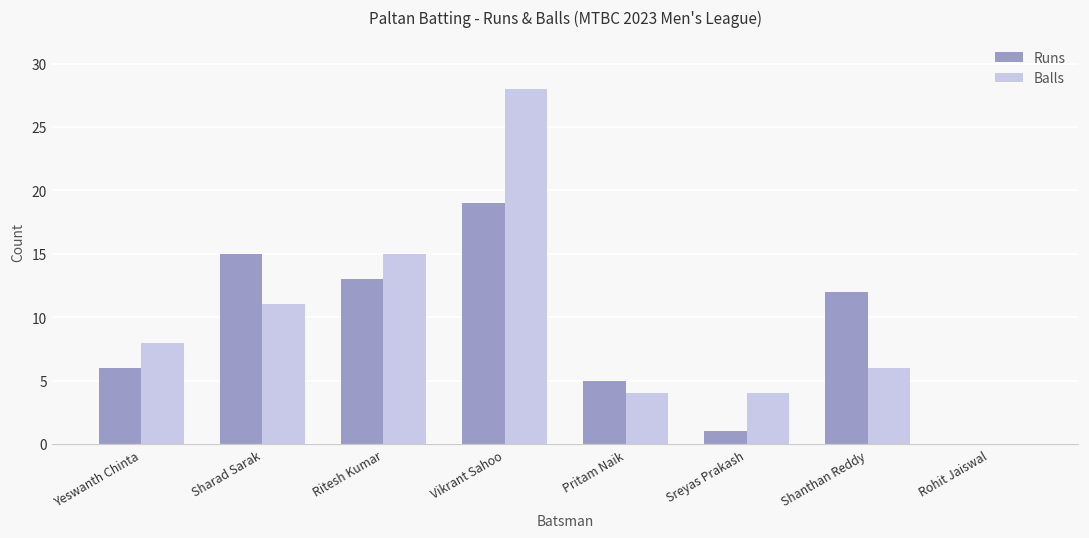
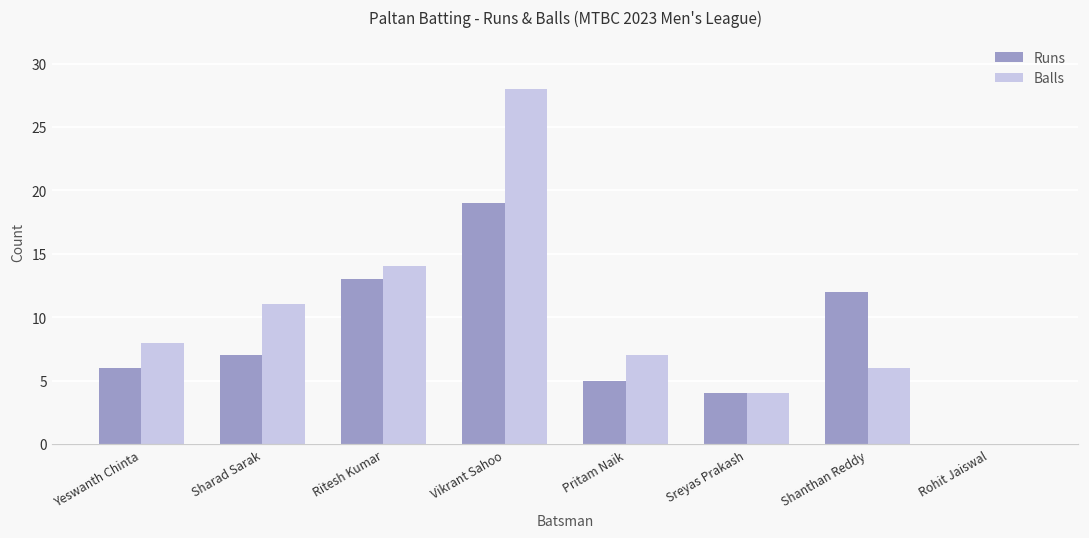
Runs, Sharad Sarak: 15 -> 7
Balls, Ritesh Kumar: 15 -> 14
Balls, Pritam Naik: 4 -> 7
Runs, Sreyas Prakash: 1 -> 4
